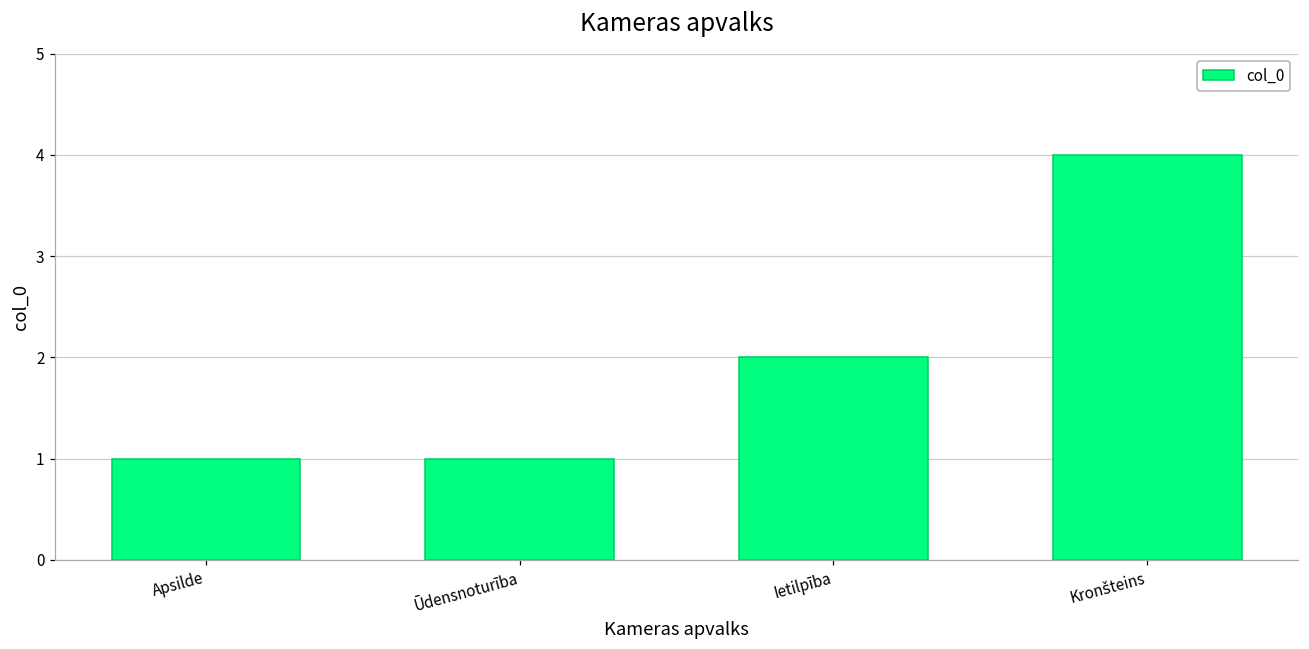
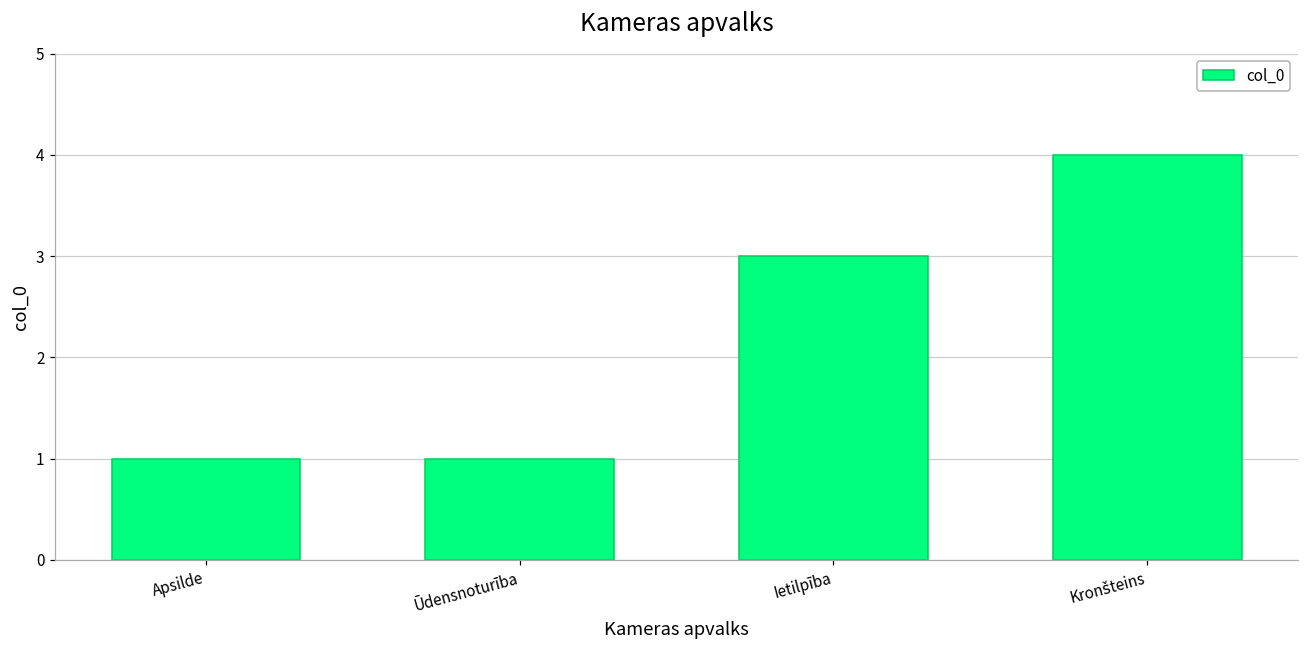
Ietilpība: 2 -> 3
